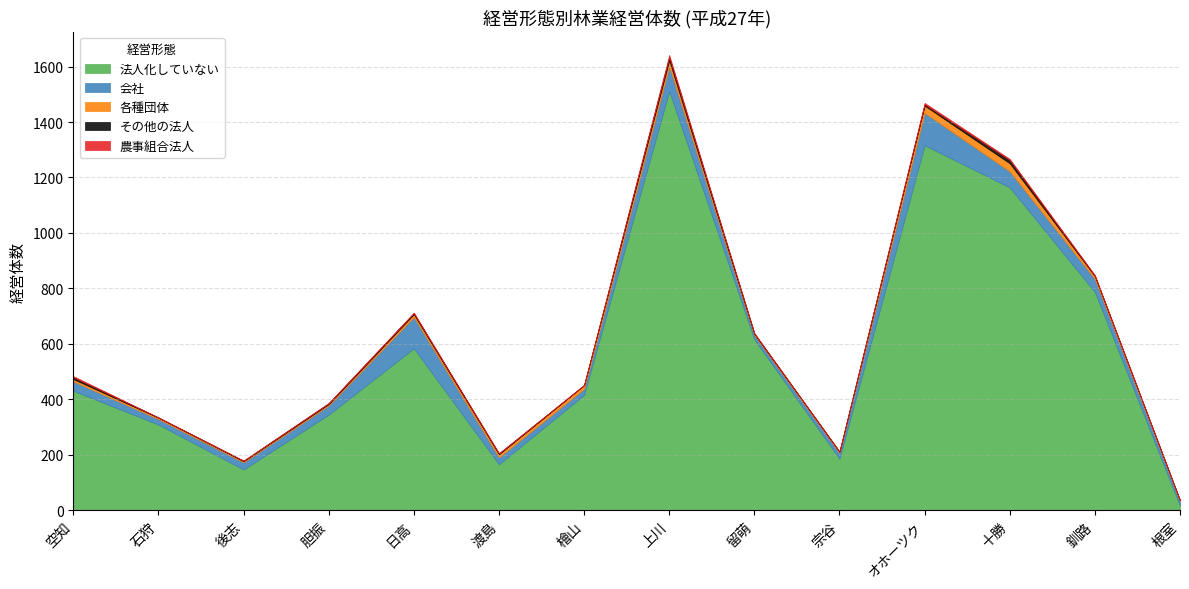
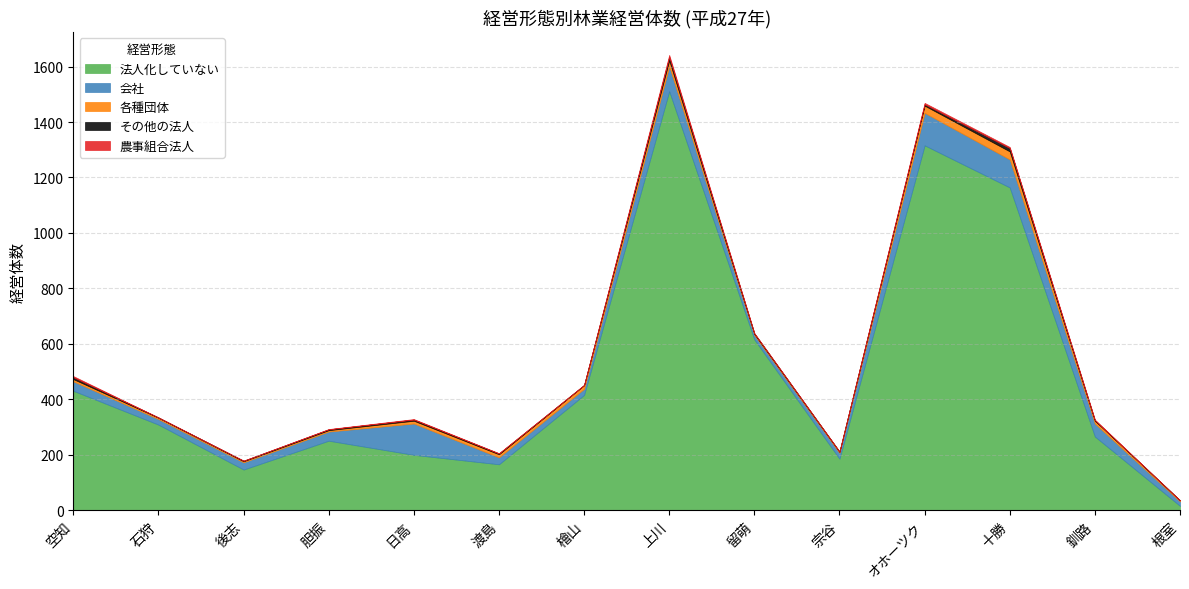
法人化していない, 胆振: 350 -> 250
法人化していない, 日高: 580 -> 200
会社, 十勝: 60 -> 100
法人化していない, 釧路: 790 -> 270
